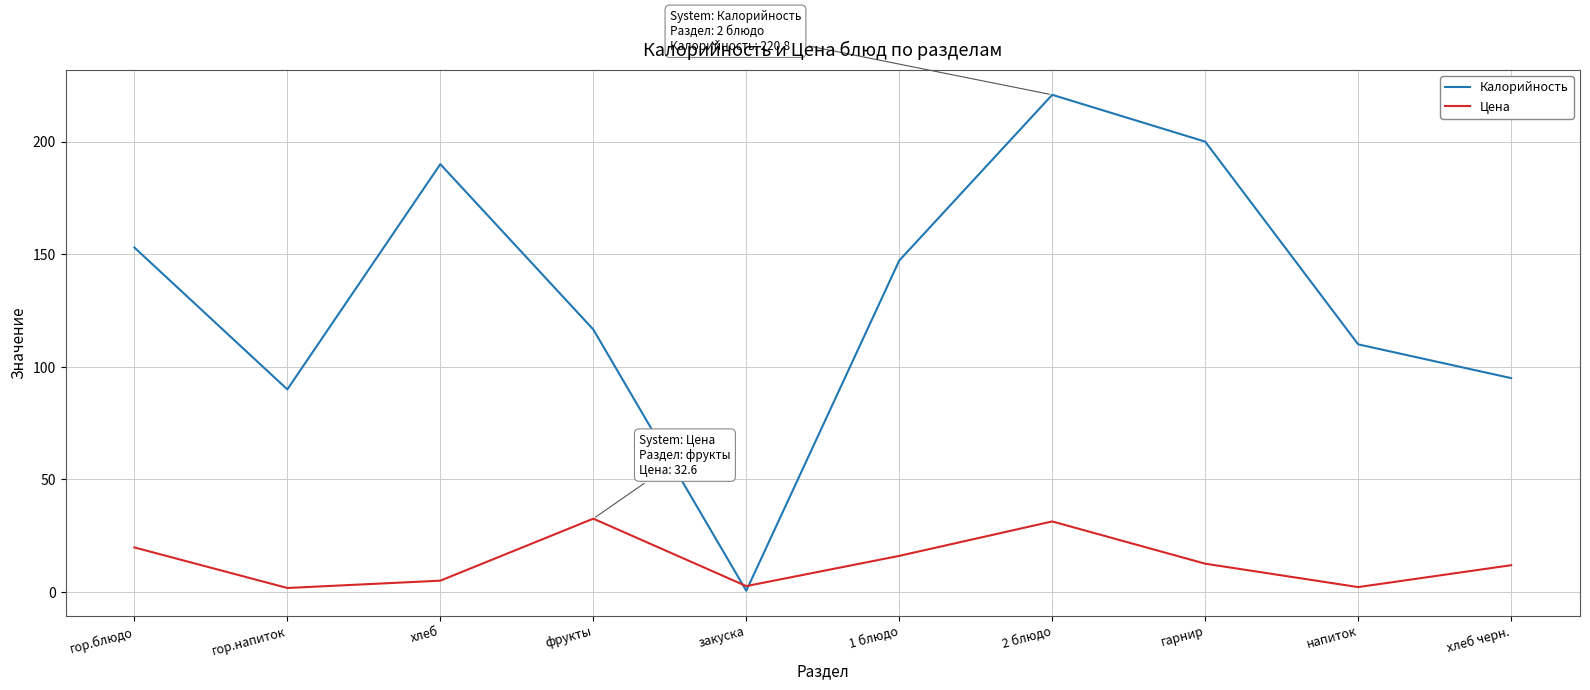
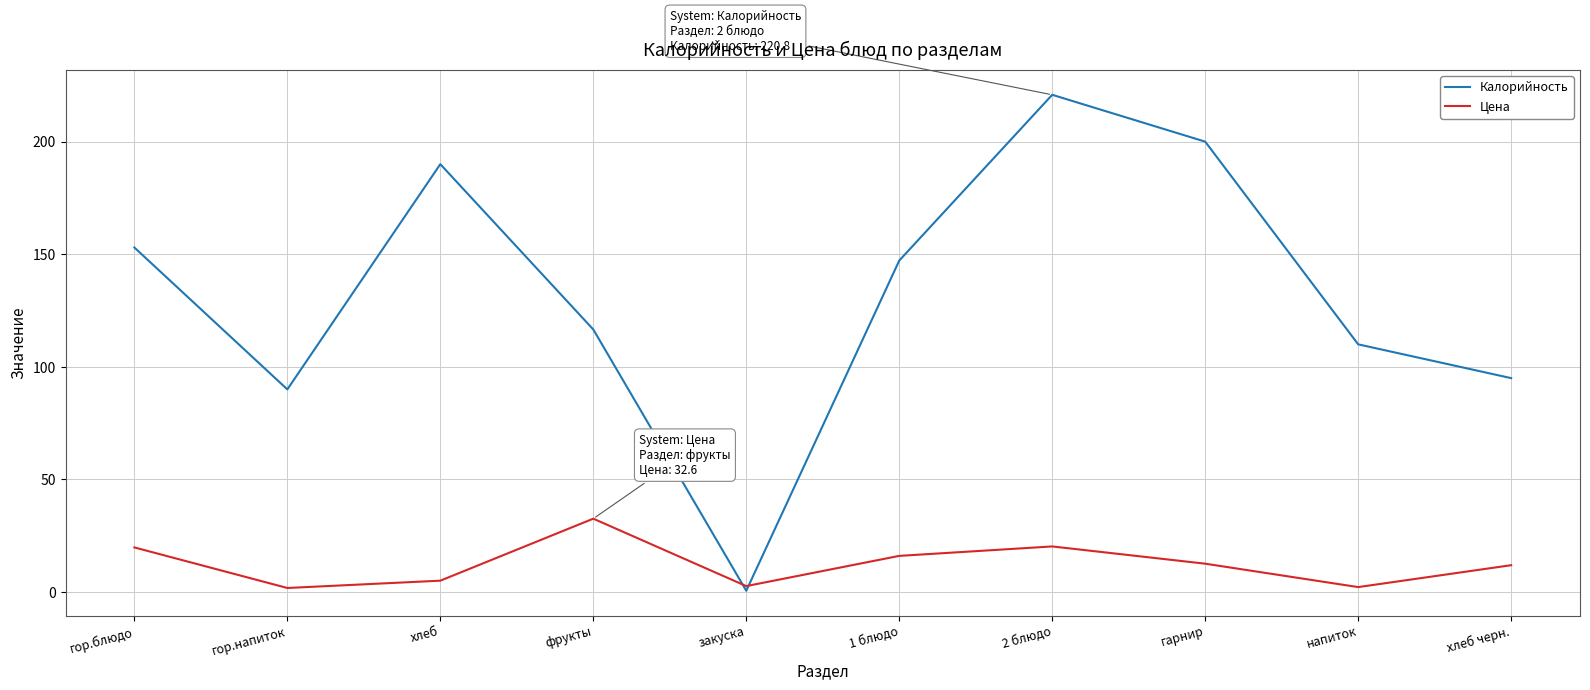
Цена, 2 блюдо: 31 -> 20
